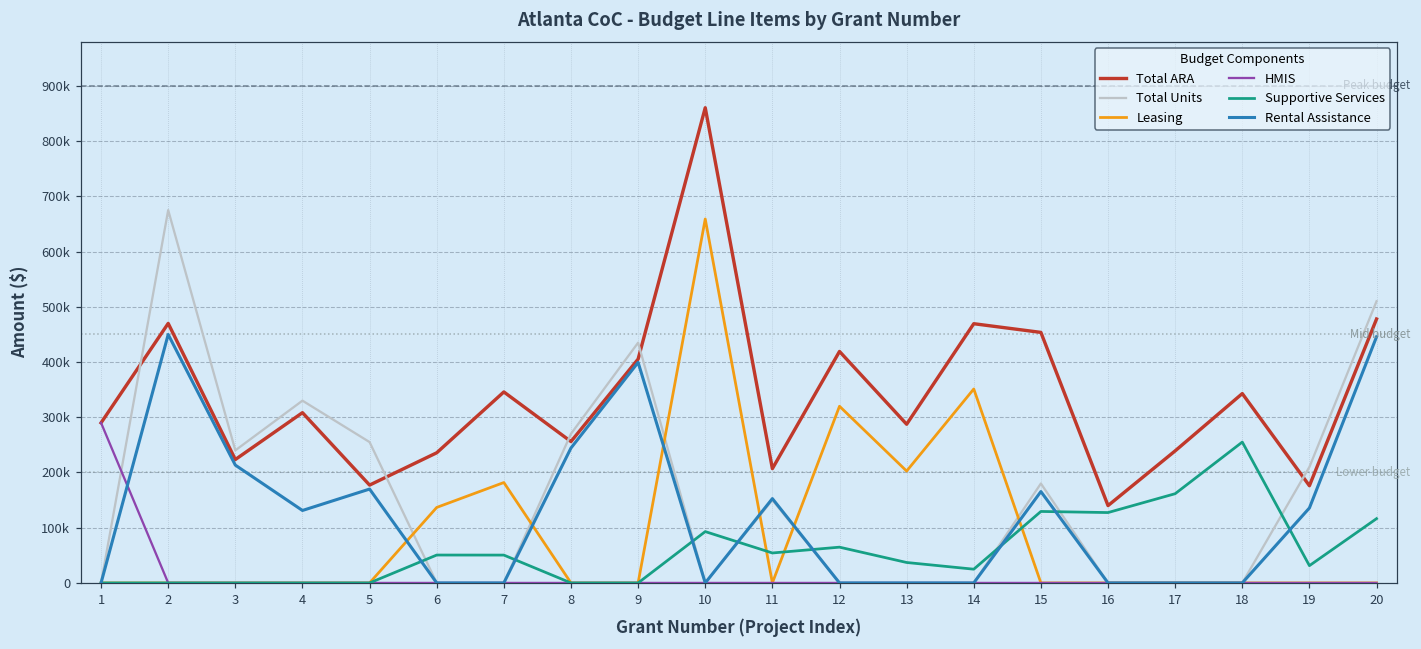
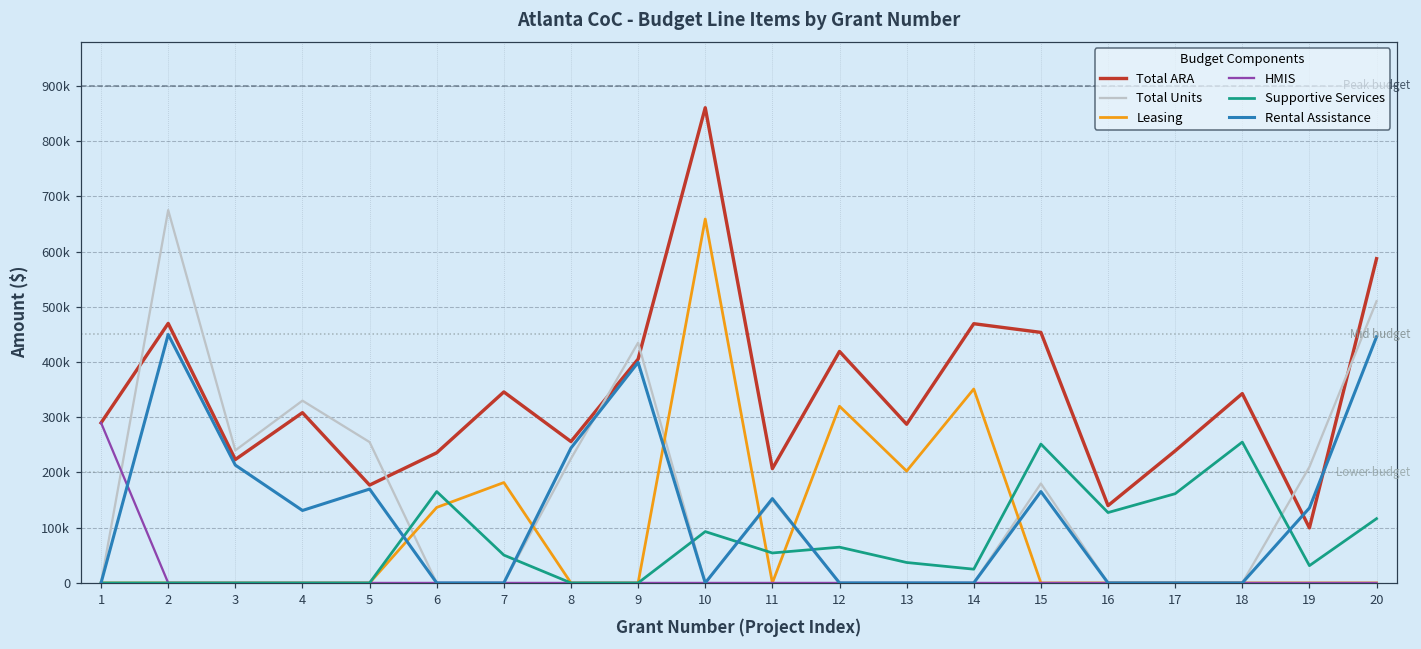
Supportive Services, 6: 50000 -> 170000
Total Units, 8: 270000 -> 230000
Supportive Services, 15: 130000 -> 250000
Total ARA, 19: 180000 -> 100000
Total ARA, 20: 480000 -> 590000
